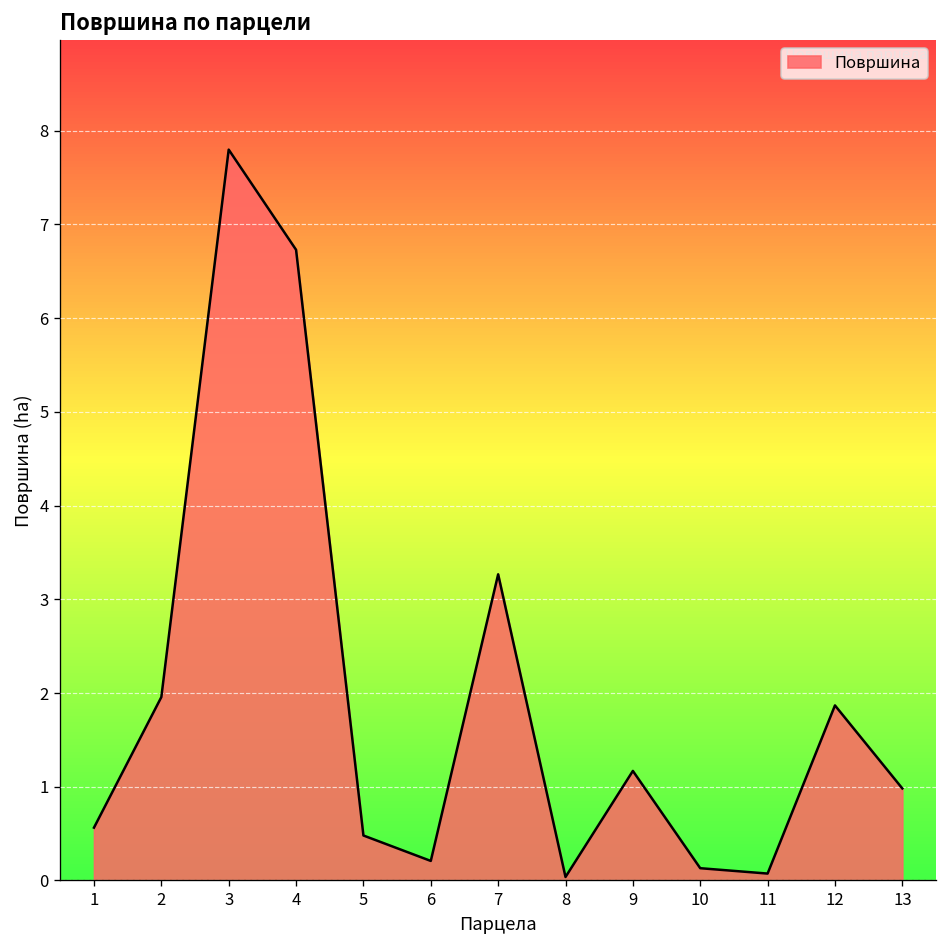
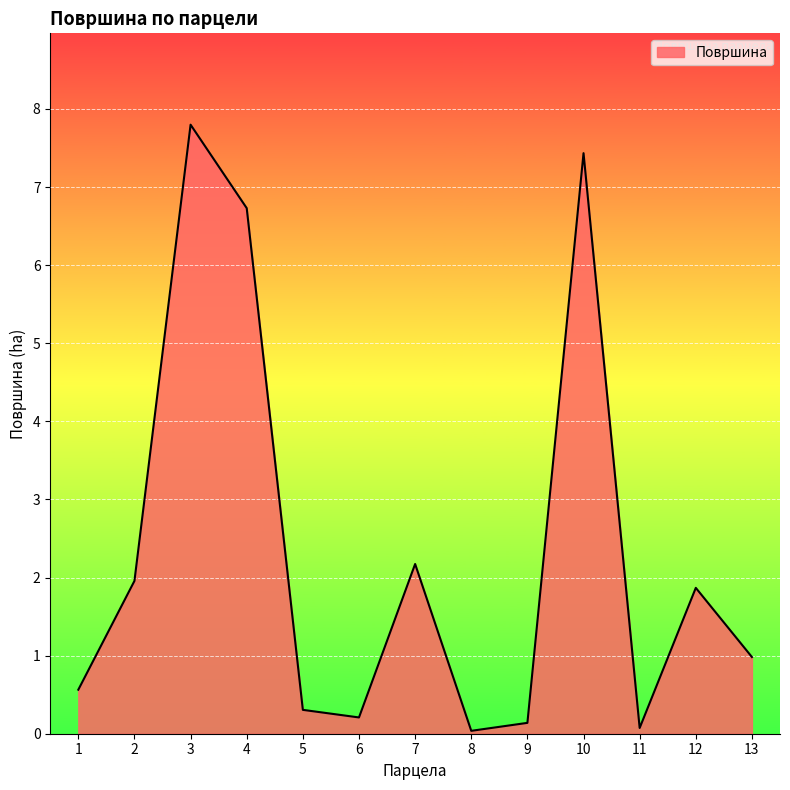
5: 0.5 -> 0.3
7: 3.3 -> 2.2
9: 1.2 -> 0.1
10: 0.1 -> 7.4
